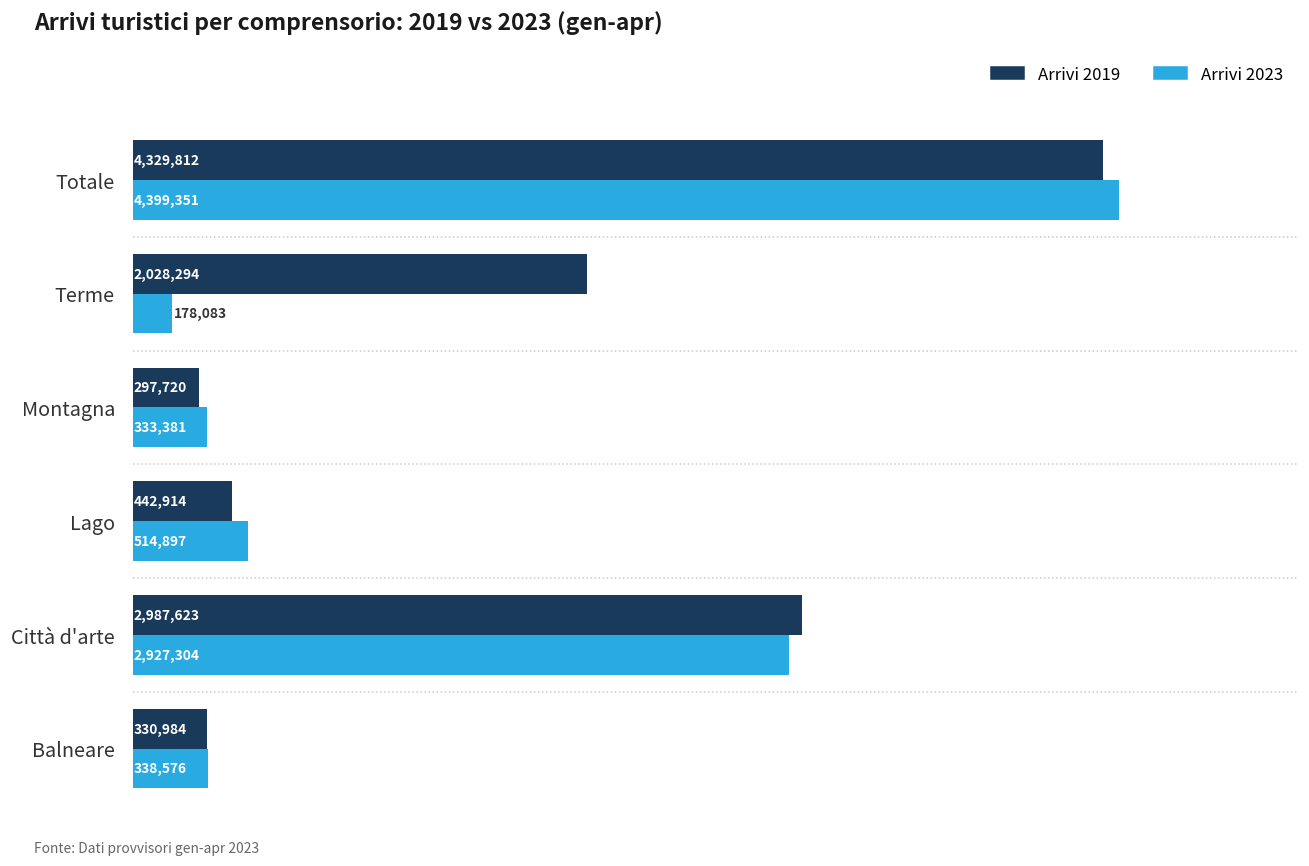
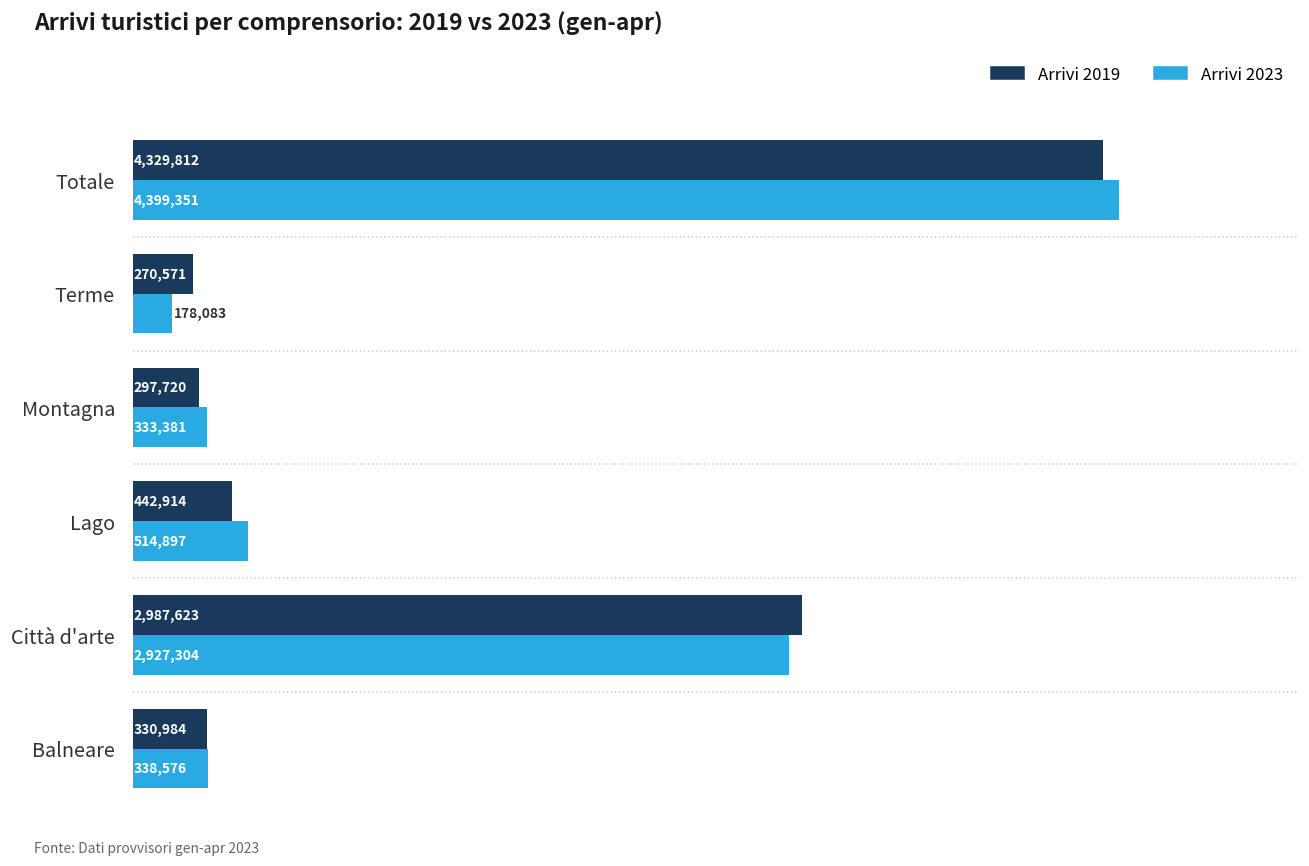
Arrivi 2019, Terme: 2,028,294 -> 270,571
